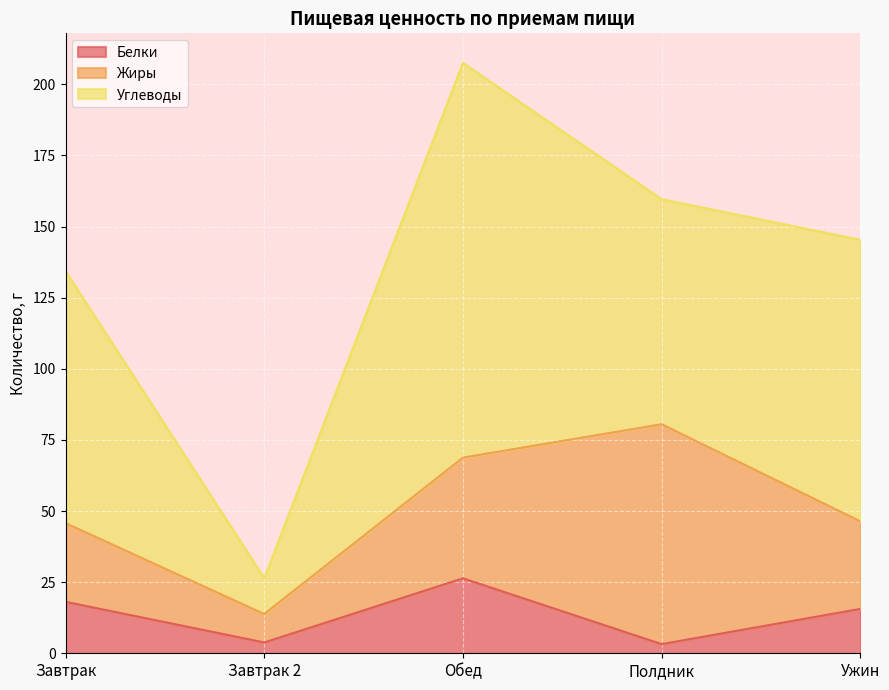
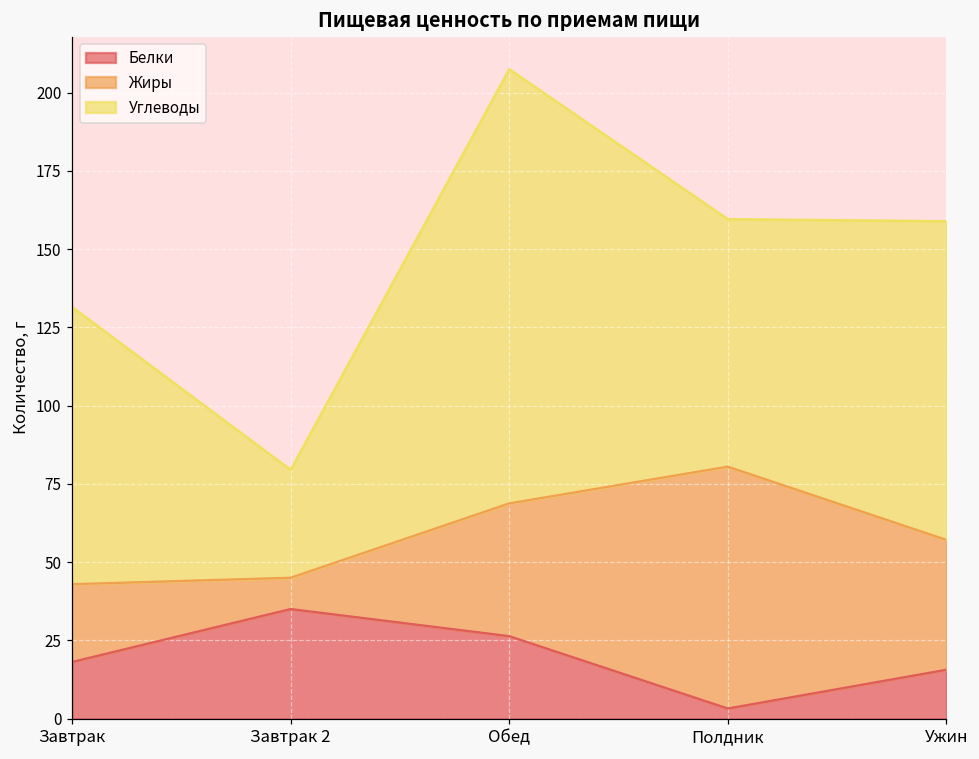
Жиры, Завтрак: 28 -> 25
Белки, Завтрак 2: 4 -> 35
Углеводы, Завтрак 2: 13 -> 35
Жиры, Ужин: 31 -> 42
Углеводы, Ужин: 99 -> 102
